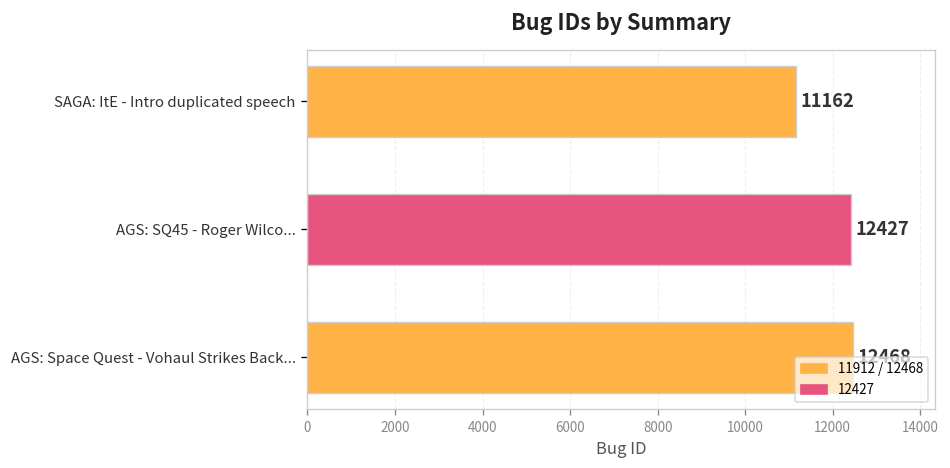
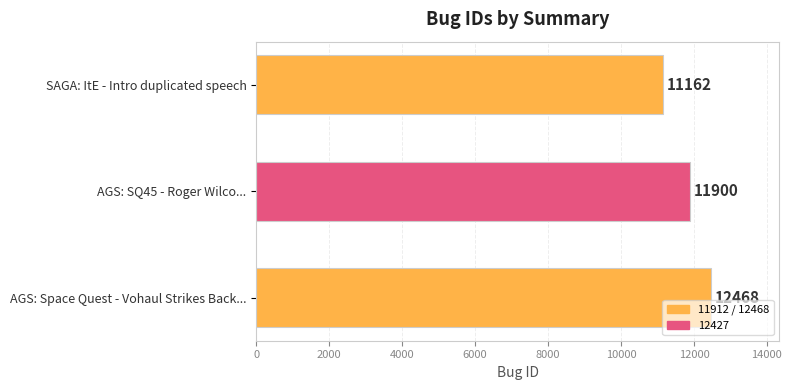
AGS: SQ45 - Roger Wilco...: 12427 -> 11900
